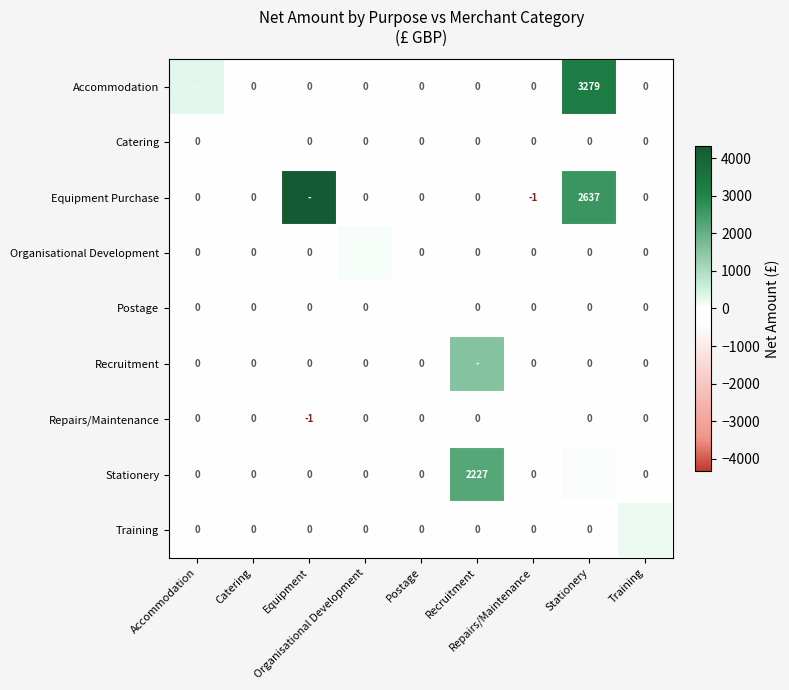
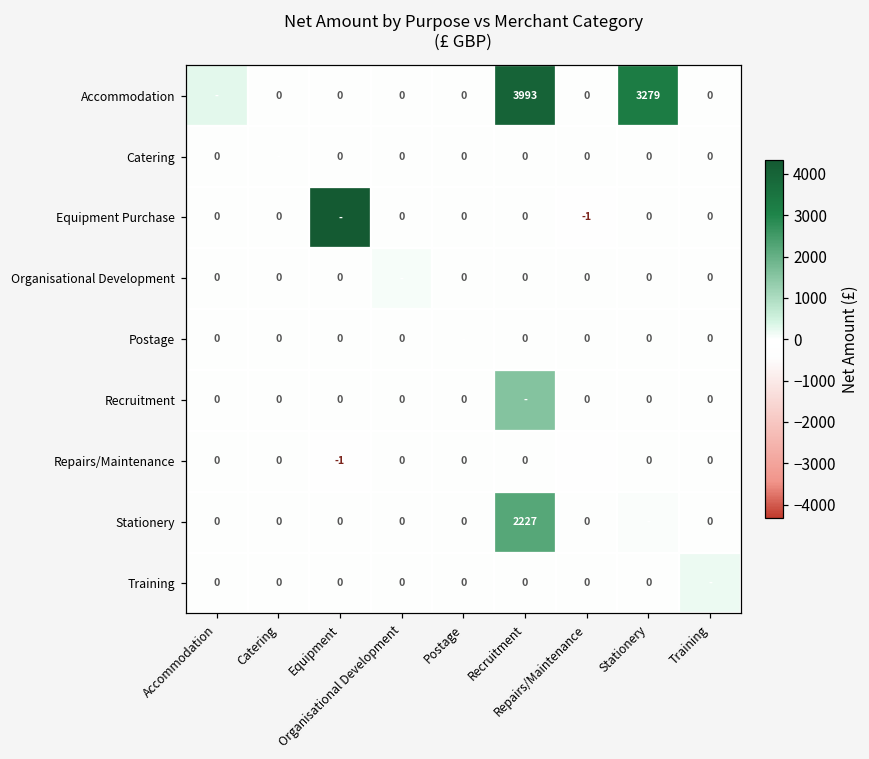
Accommodation, Recruitment: 0 -> 3993
Equipment Purchase, Stationery: 2637 -> 0
